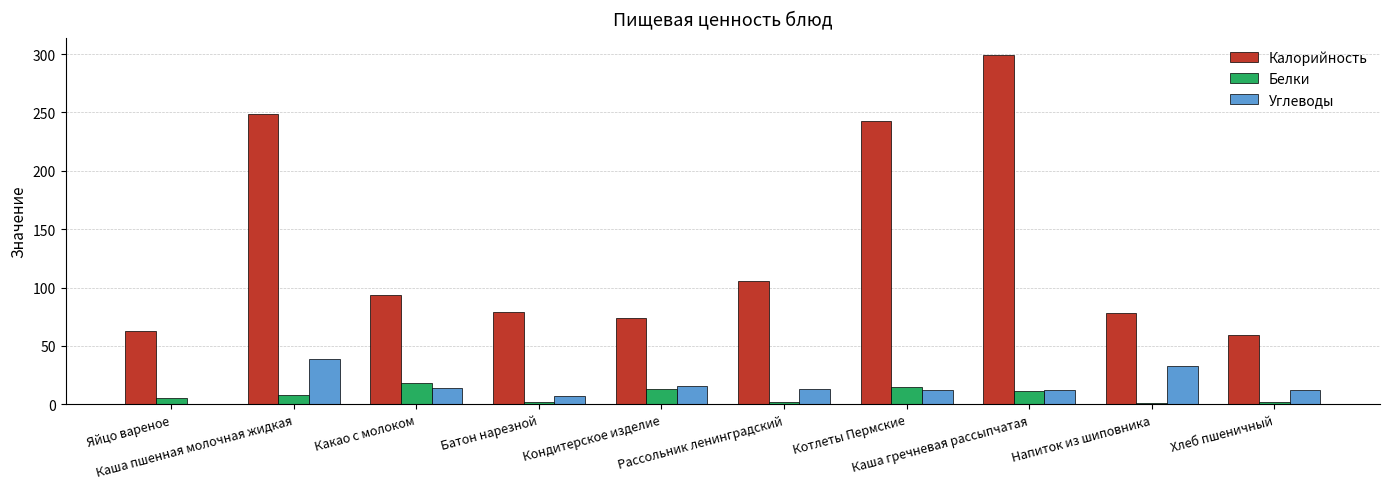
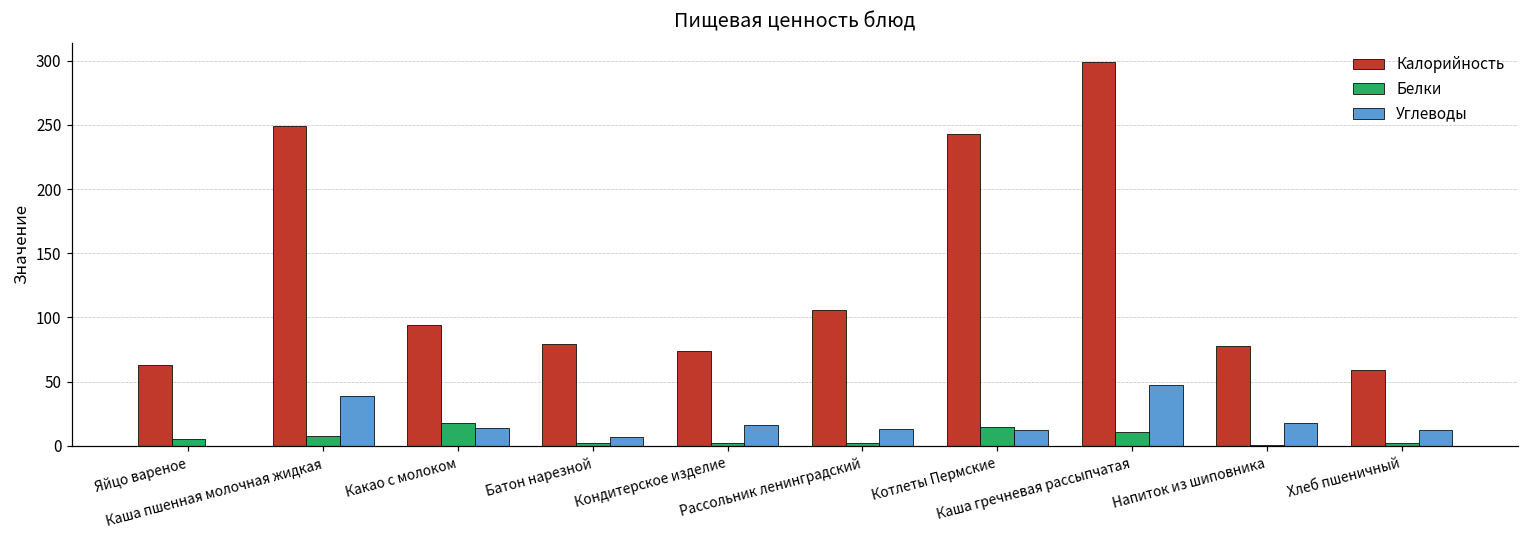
Белки, Кондитерское изделие: 13 -> 2
Углеводы, Каша гречневая рассыпчатая: 12 -> 47
Углеводы, Напиток из шиповника: 33 -> 18
